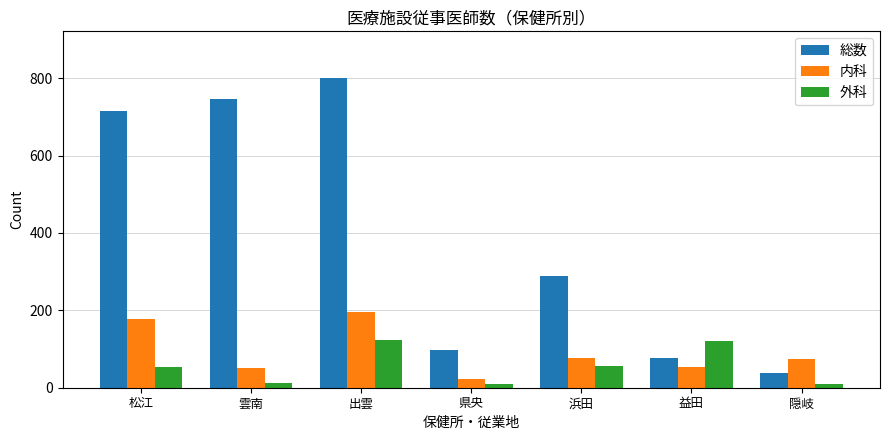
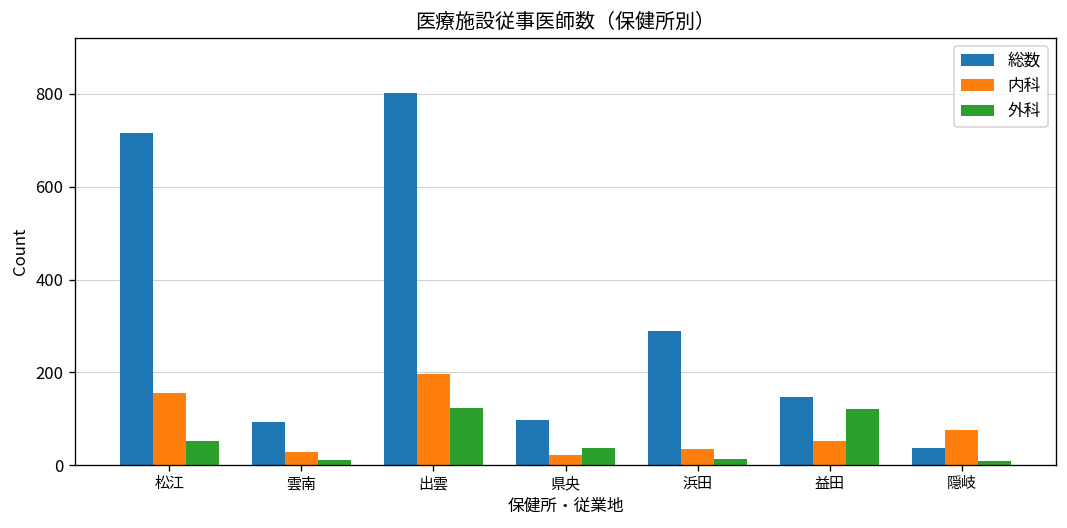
内科, 松江: 180 -> 160
総数, 雲南: 750 -> 90
内科, 雲南: 50 -> 30
外科, 県央: 10 -> 40
内科, 浜田: 80 -> 30
外科, 浜田: 60 -> 10
総数, 益田: 80 -> 150
